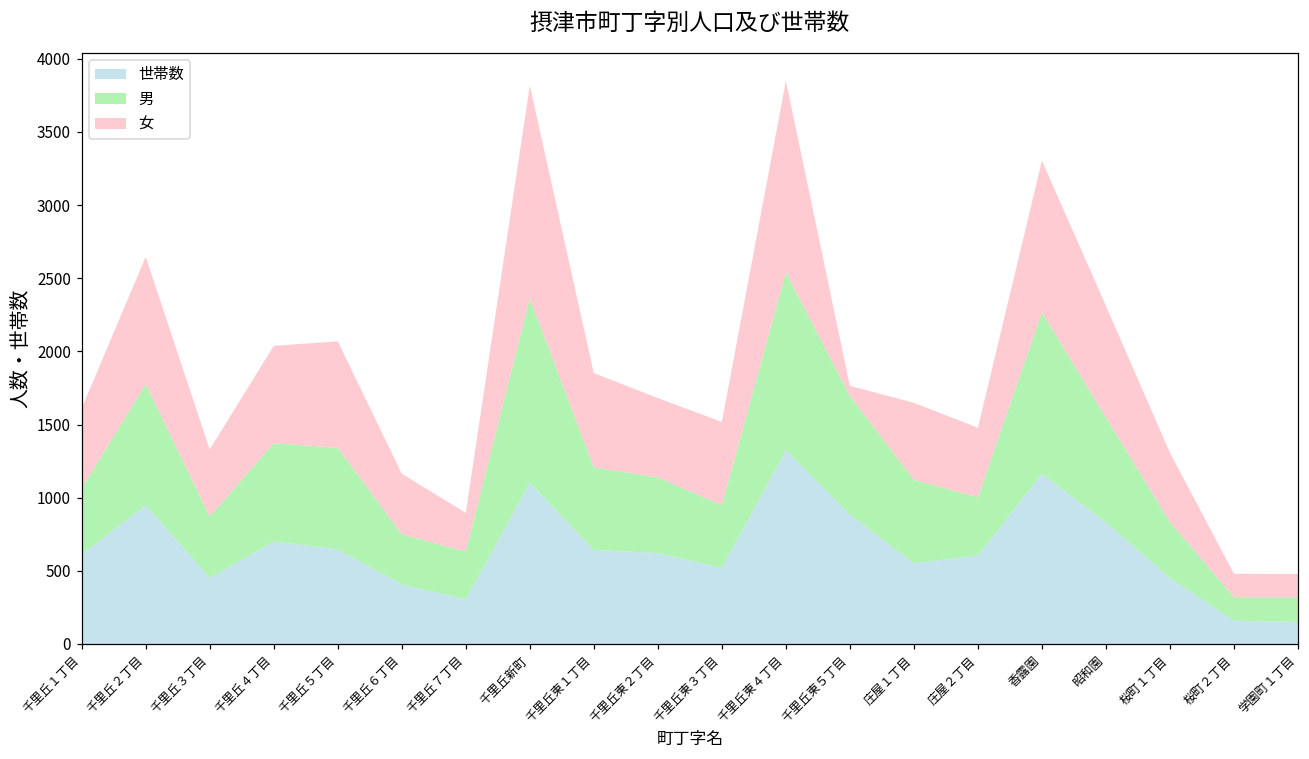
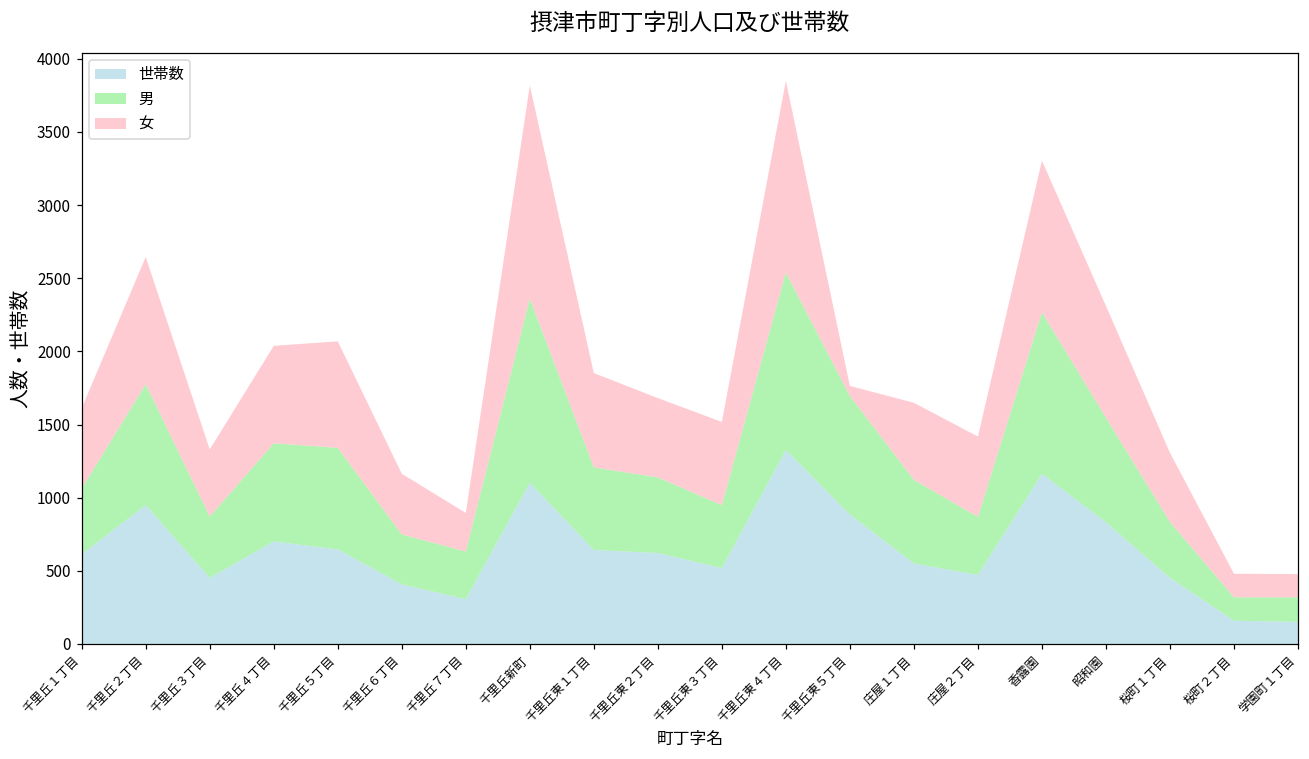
世帯数, 庄屋２丁目: 610 -> 470
女, 庄屋２丁目: 480 -> 550
